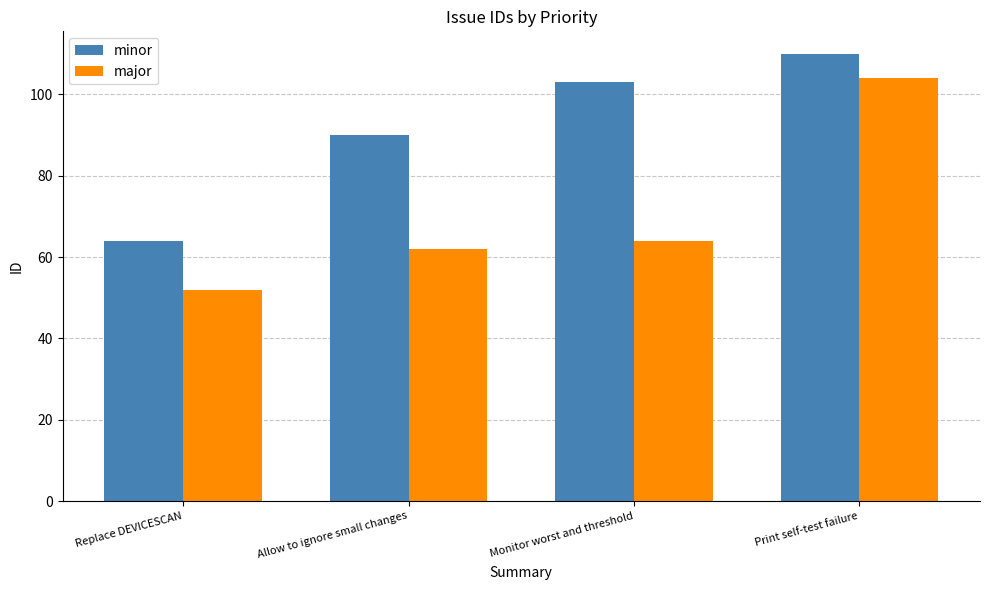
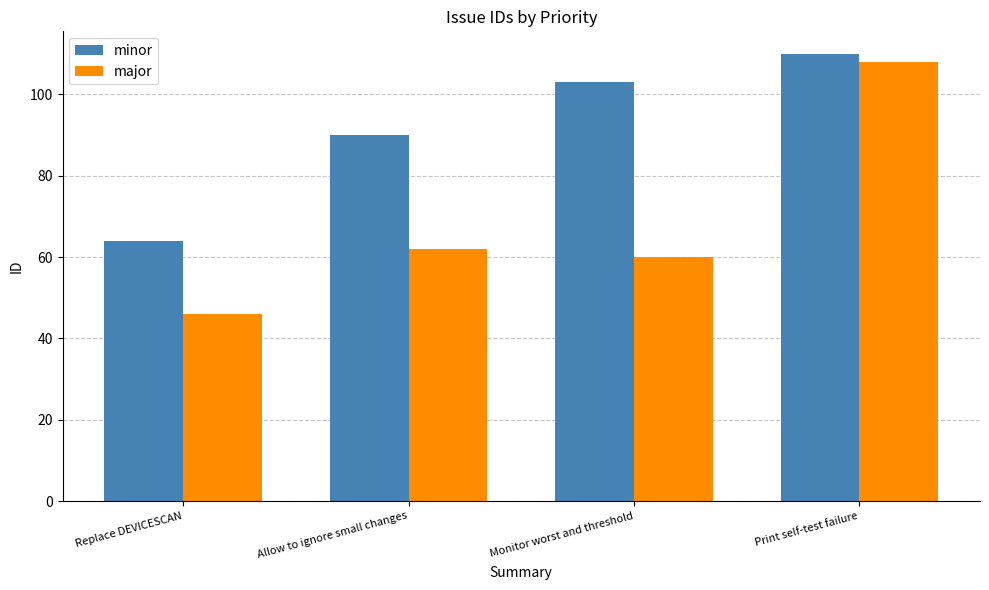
major, Replace DEVICESCAN: 52 -> 46
major, Monitor worst and threshold: 64 -> 60
major, Print self-test failure: 104 -> 108
